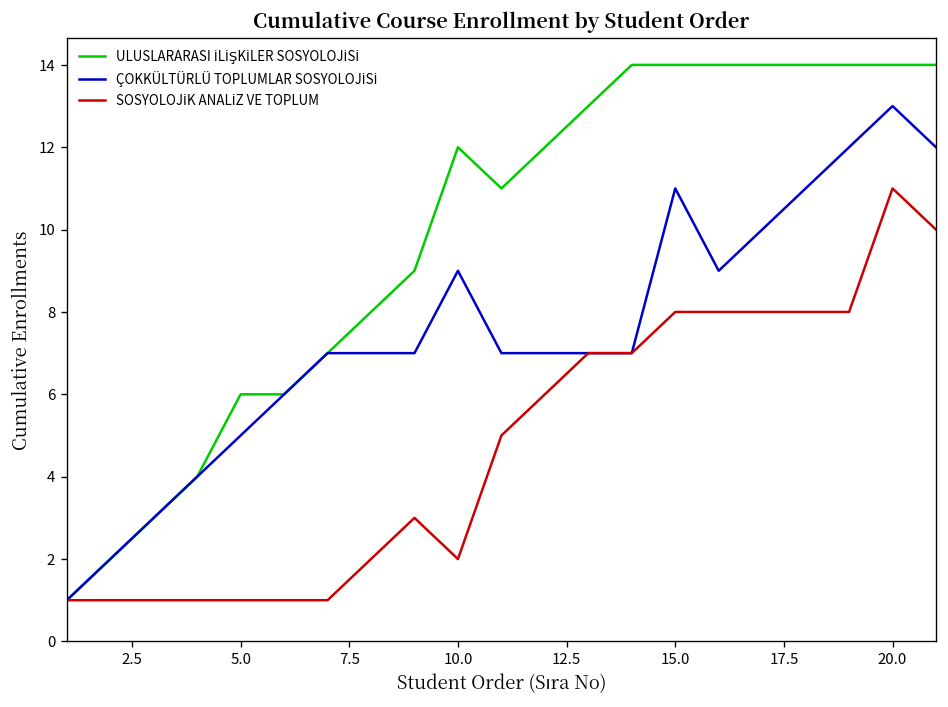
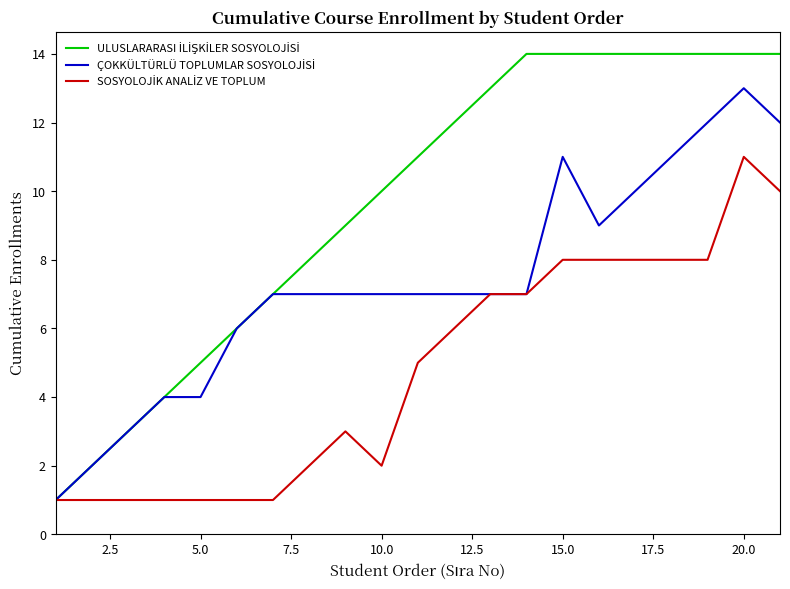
ULUSLARARASI İLİŞKİLER SOSYOLOJİSİ, 5.0: 6 -> 5
ÇOKKÜLTÜRLÜ TOPLUMLAR SOSYOLOJİSİ, 5.0: 5 -> 4
ULUSLARARASI İLİŞKİLER SOSYOLOJİSİ, 10.0: 12 -> 10
ÇOKKÜLTÜRLÜ TOPLUMLAR SOSYOLOJİSİ, 10.0: 9 -> 7
